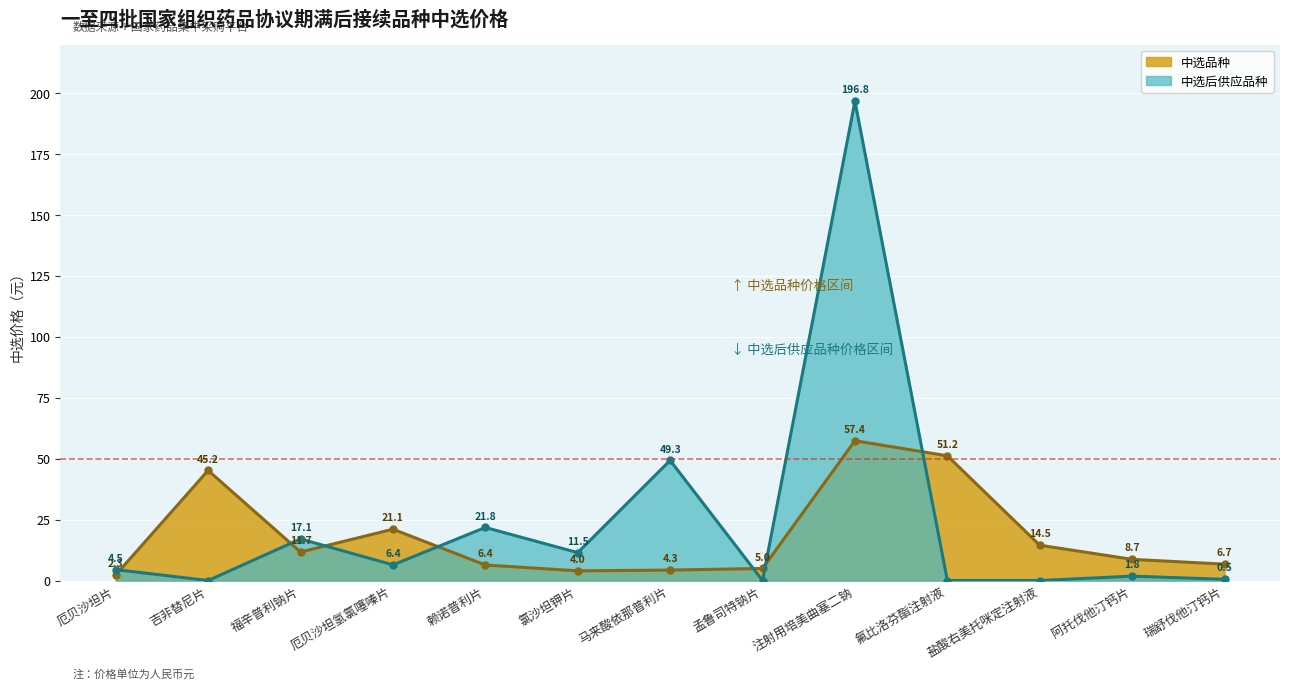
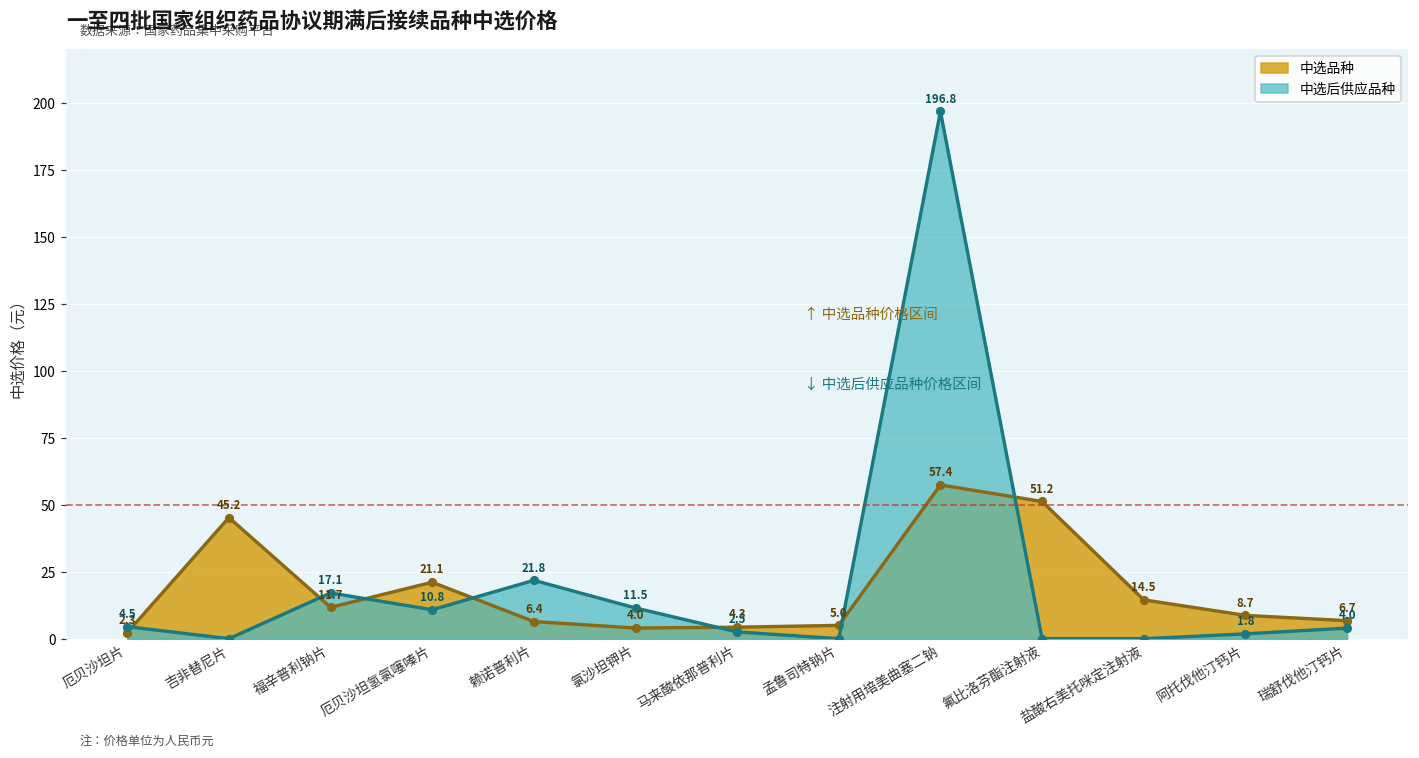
中选后供应品种, 厄贝沙坦氢氯噻嗪片: 6.4 -> 10.8
中选后供应品种, 马来酸依那普利片: 49.3 -> 2.5
中选后供应品种, 瑞舒伐他汀钙片: 0.5 -> 4.0
